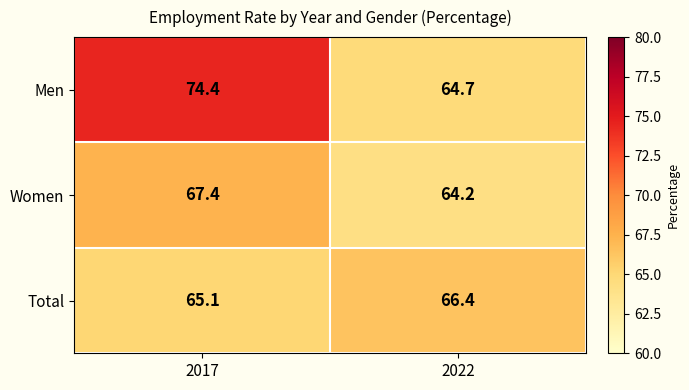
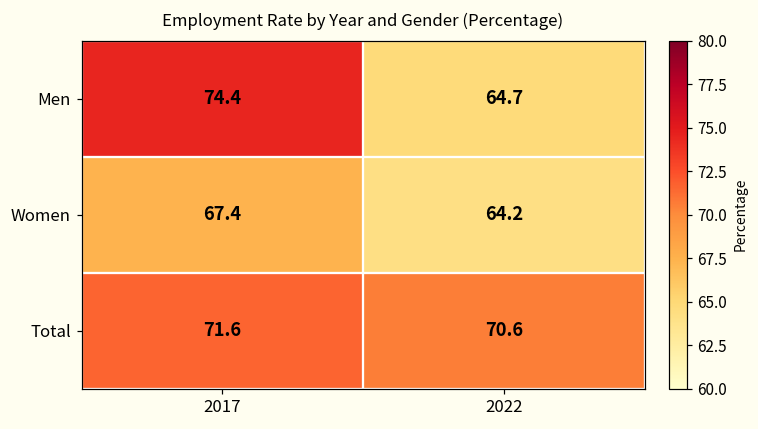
Total, 2017: 65.1 -> 71.6
Total, 2022: 66.4 -> 70.6
